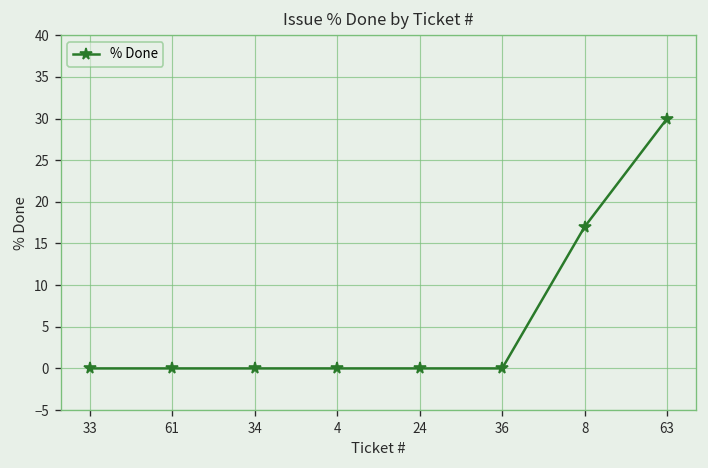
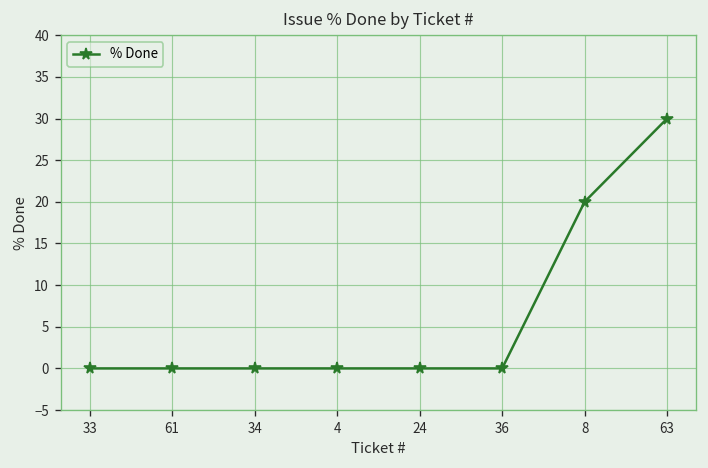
8: 17 -> 20
